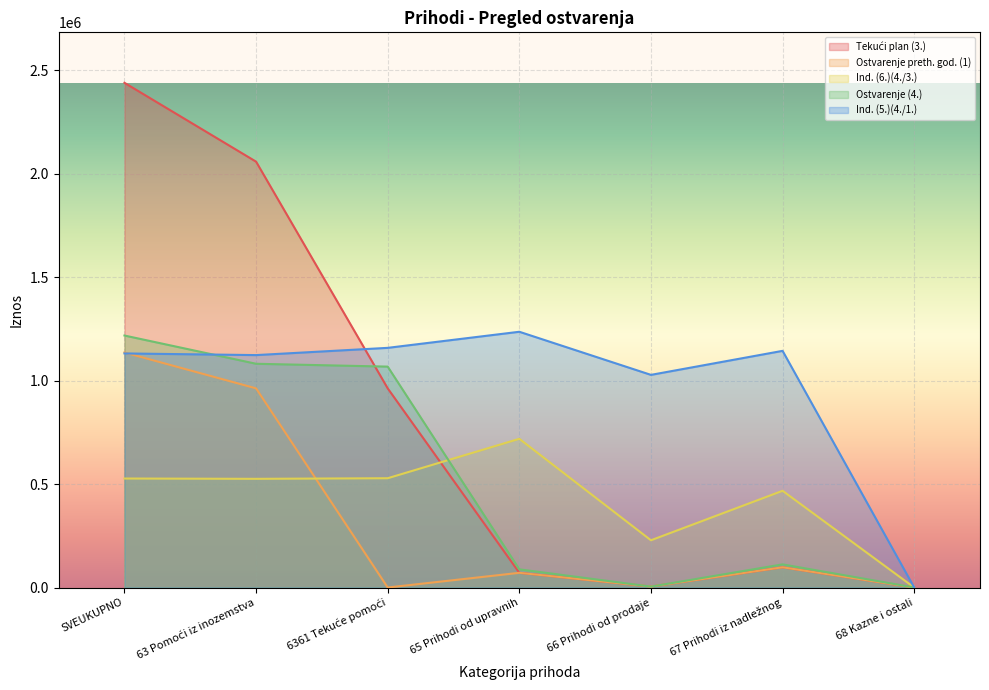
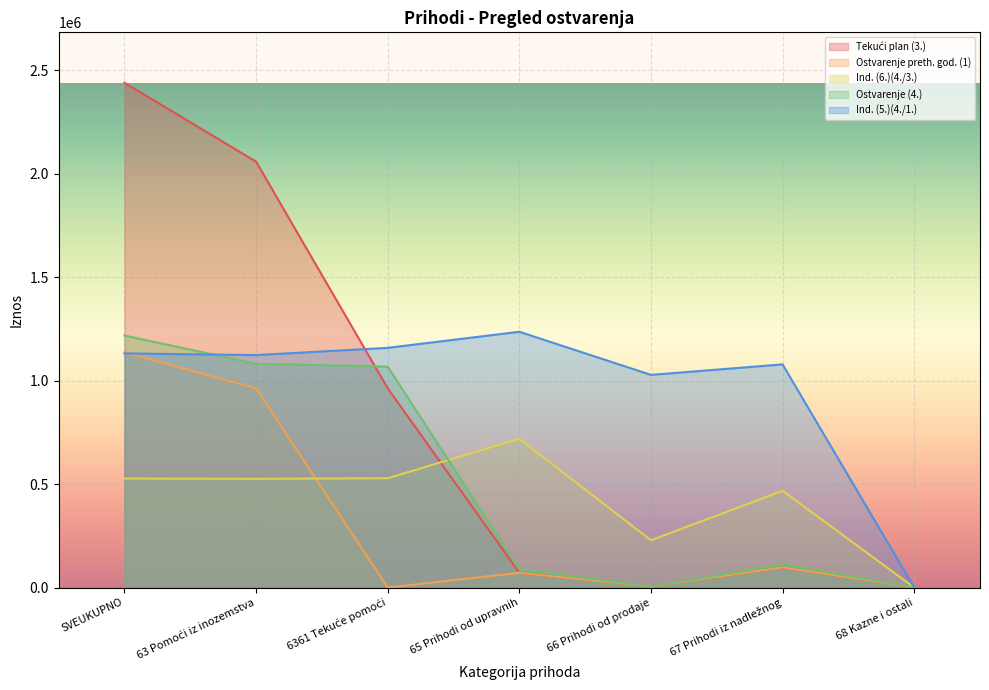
Ind. (5.)(4./1.), 67 Prihodi iz nadležnog: 1140000 -> 1080000
